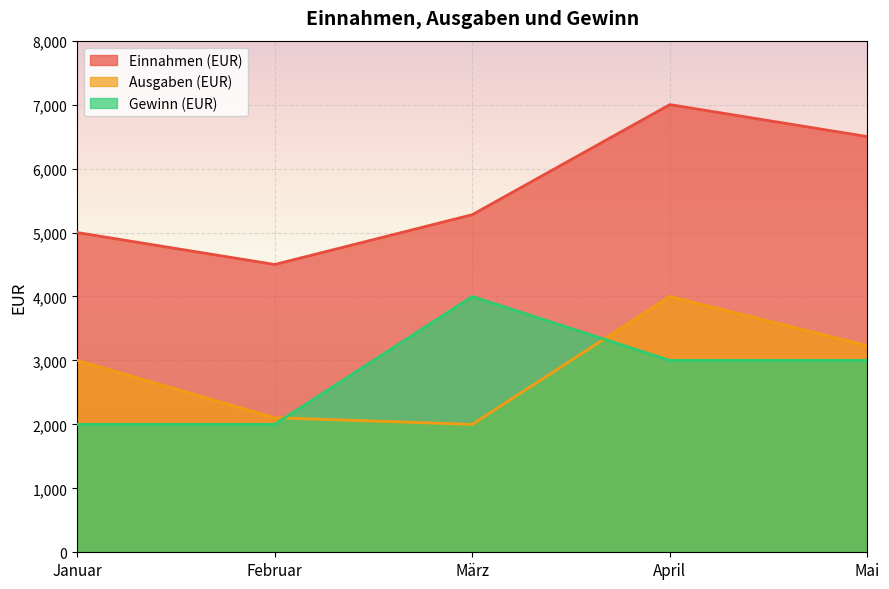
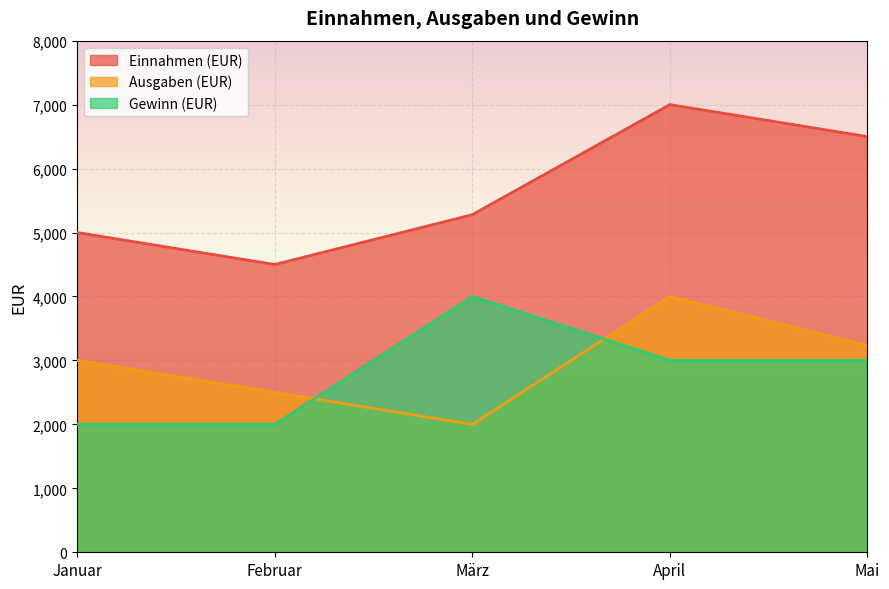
Ausgaben (EUR), Februar: 2,100 -> 2,500
